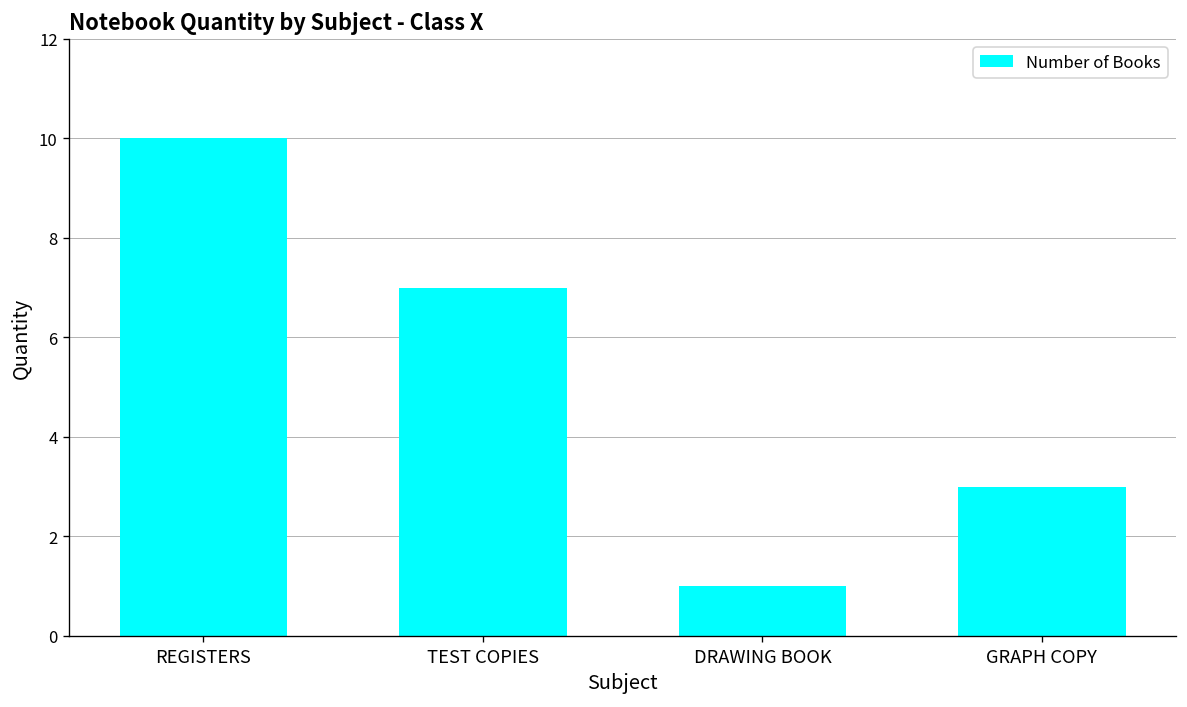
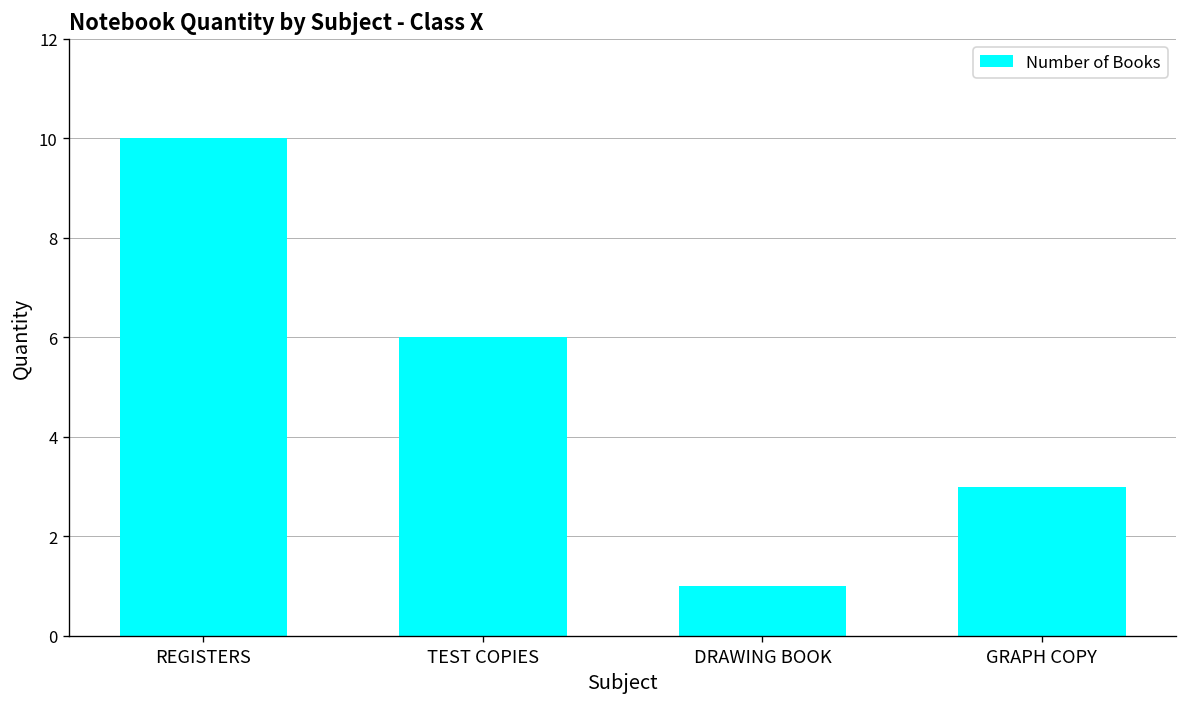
TEST COPIES: 7 -> 6
